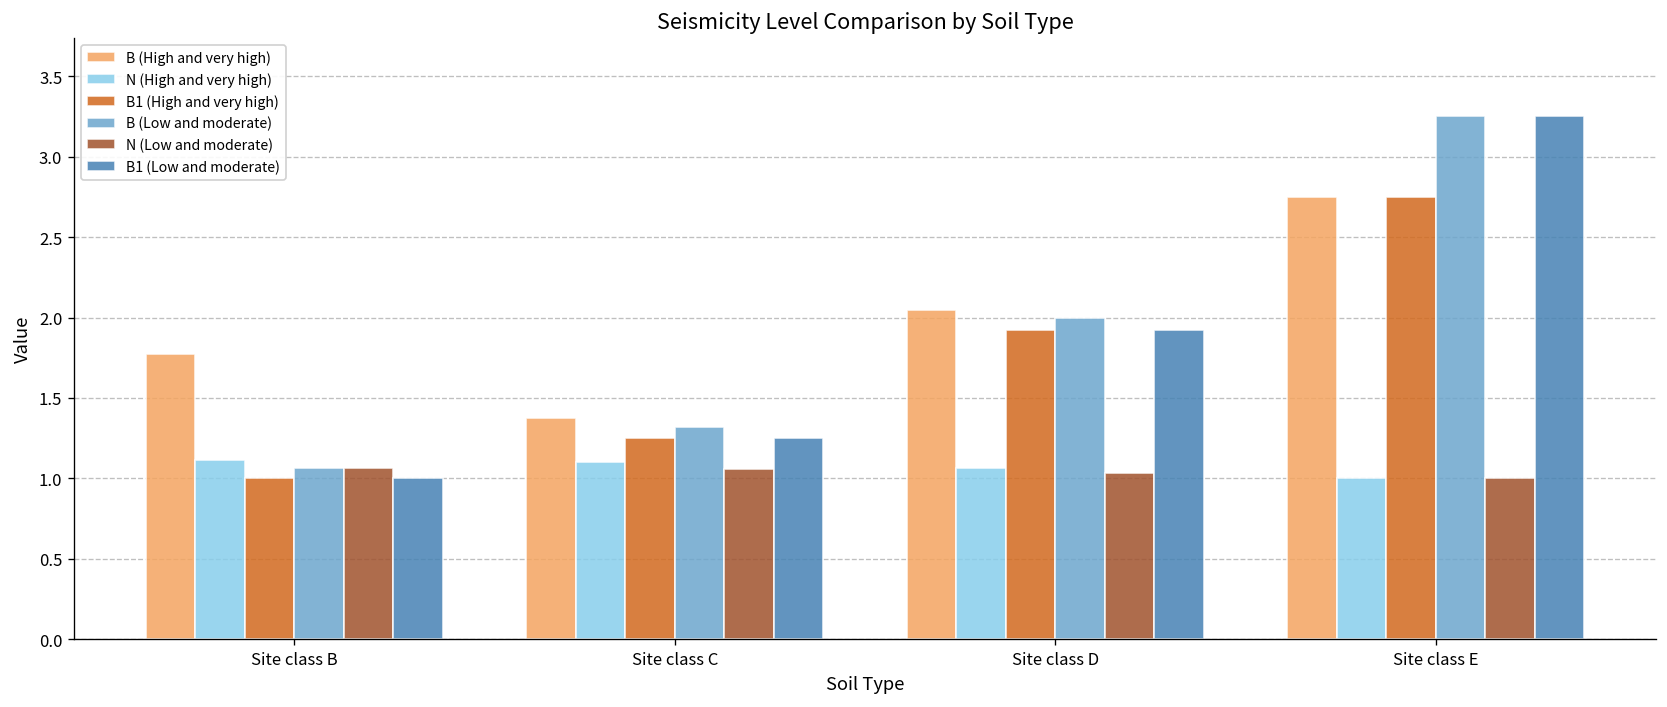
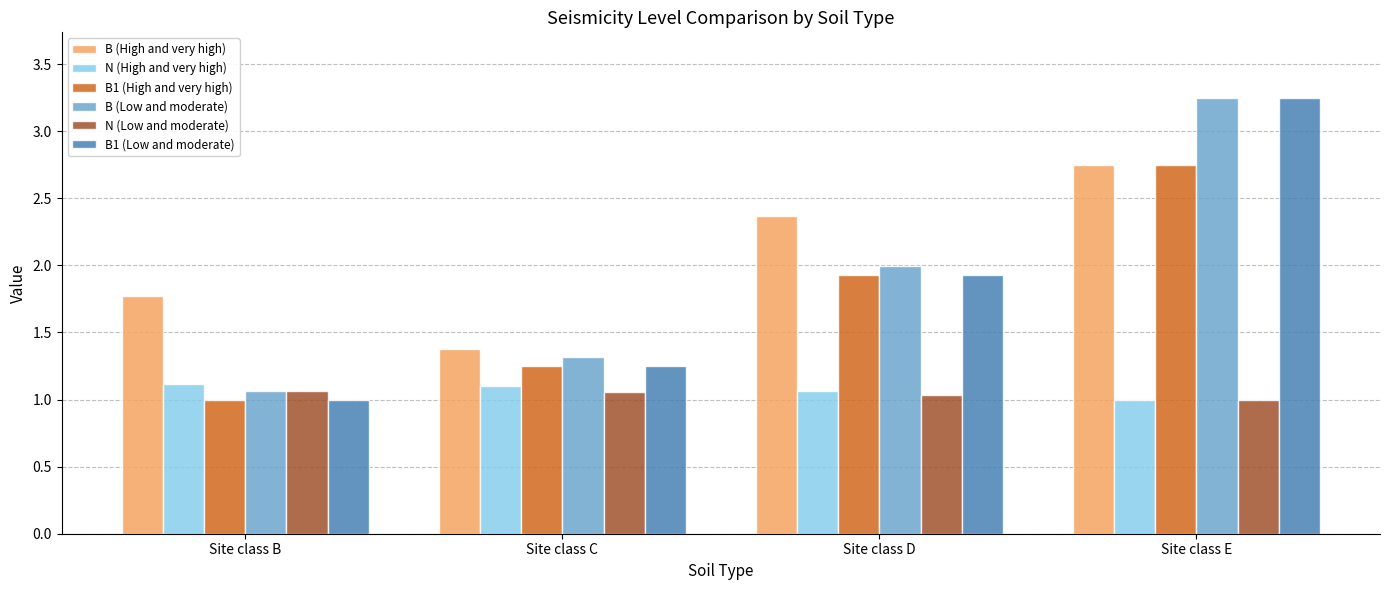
B (High and very high), Site class D: 2.05 -> 2.37
